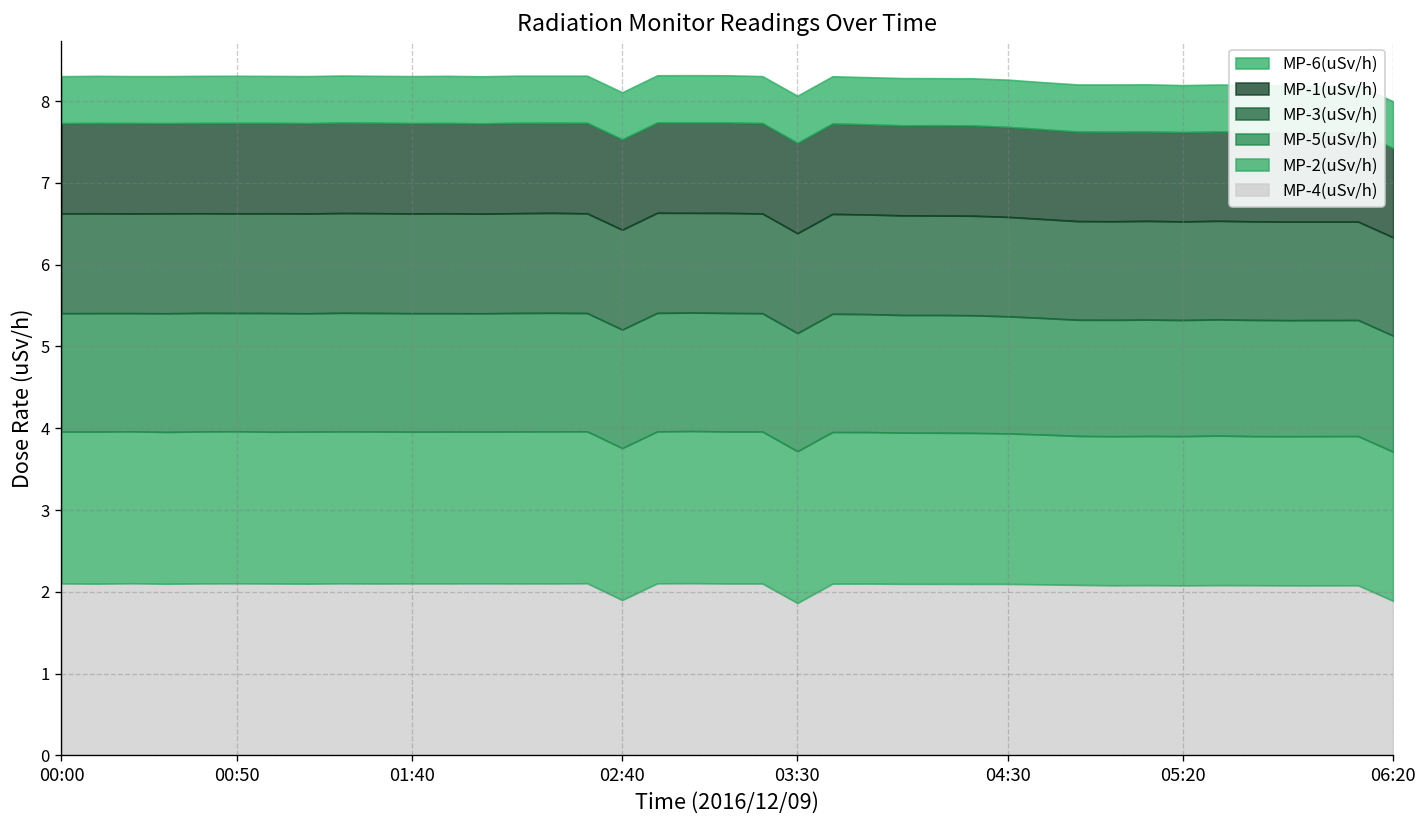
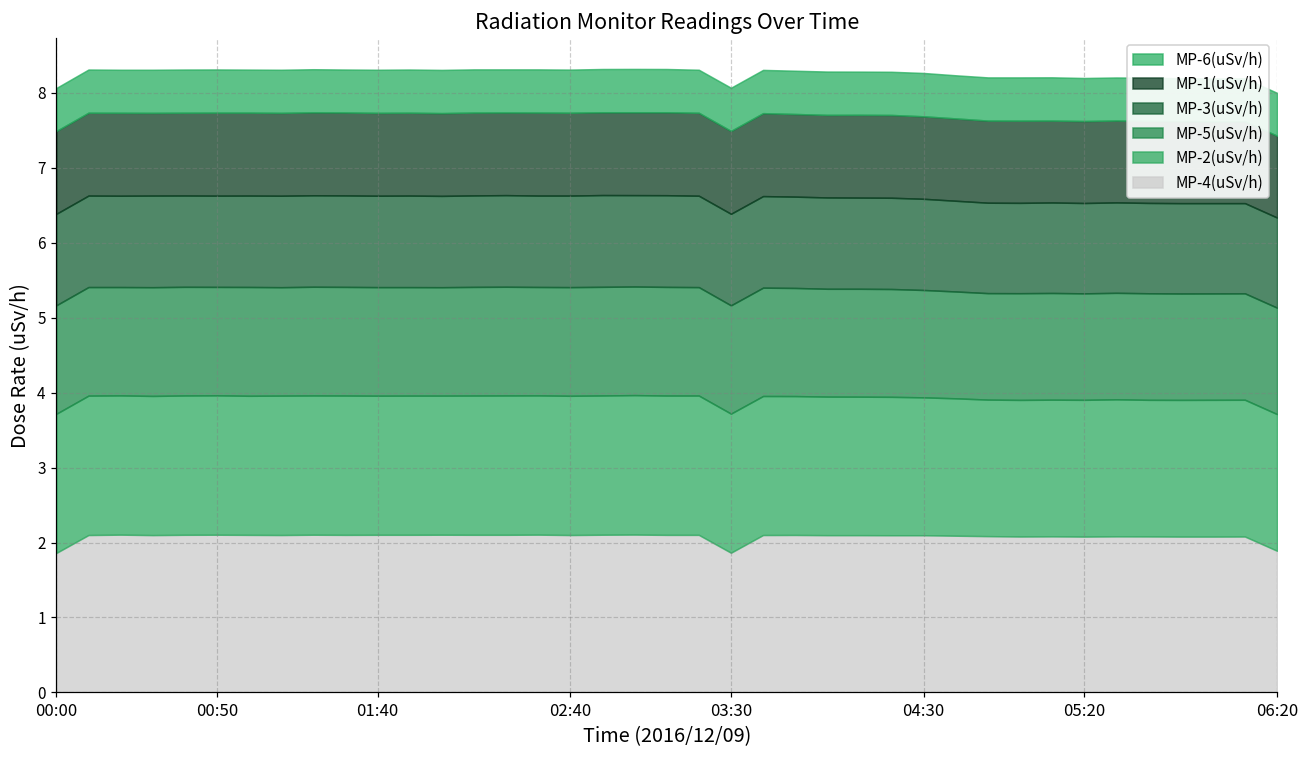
MP-4(uSv/h), 00:00: 2.1 -> 1.9
MP-4(uSv/h), 02:40: 1.9 -> 2.1
